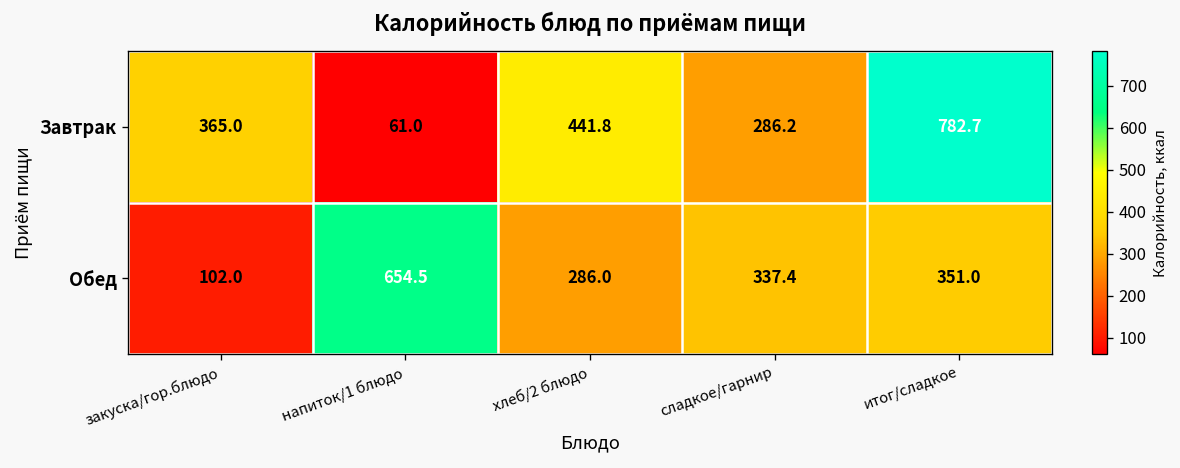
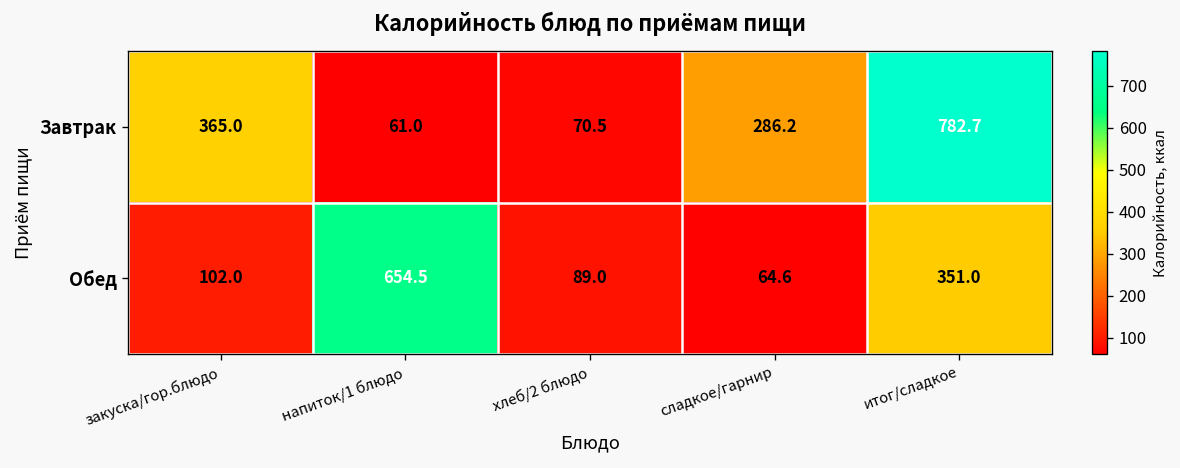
Завтрак, хлеб/2 блюдо: 441.8 -> 70.5
Обед, хлеб/2 блюдо: 286.0 -> 89.0
Обед, сладкое/гарнир: 337.4 -> 64.6
